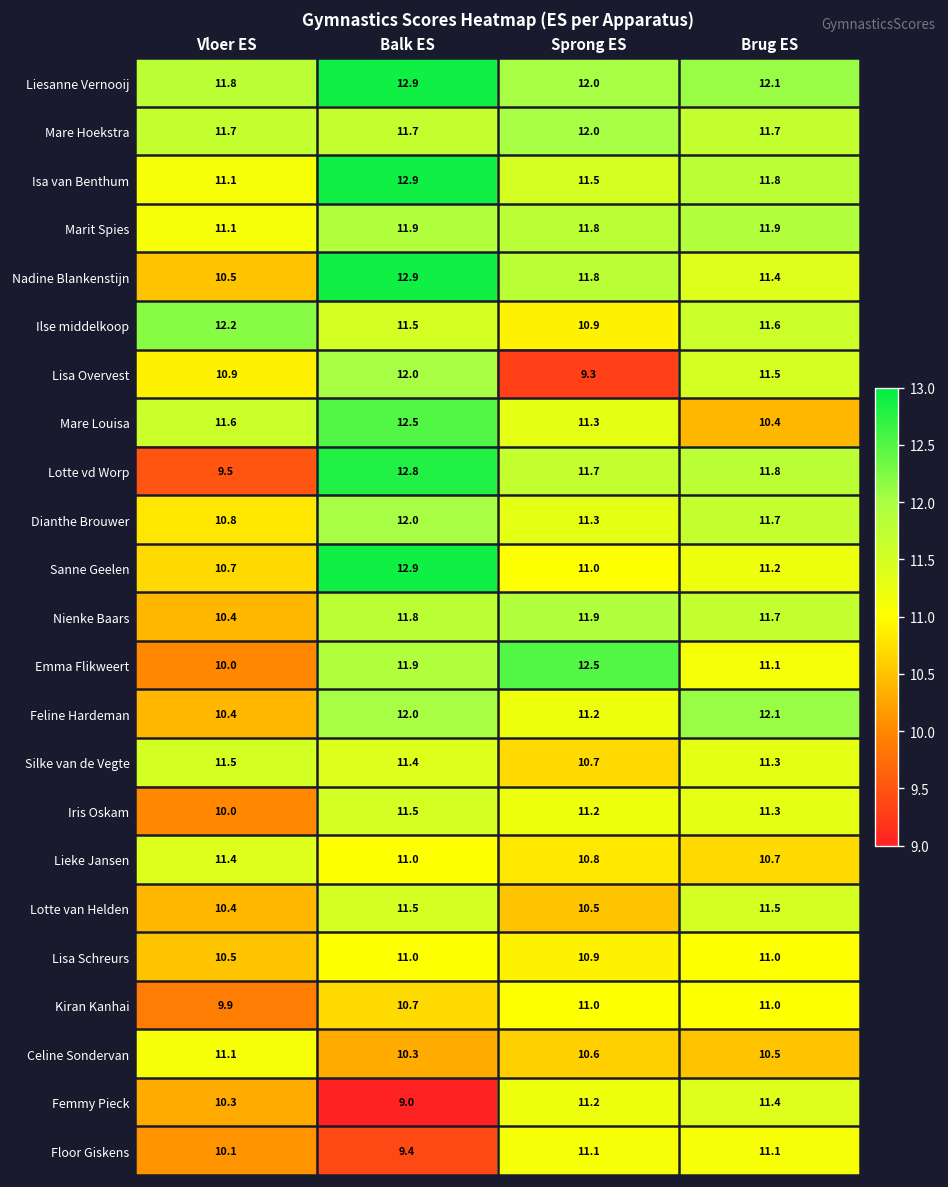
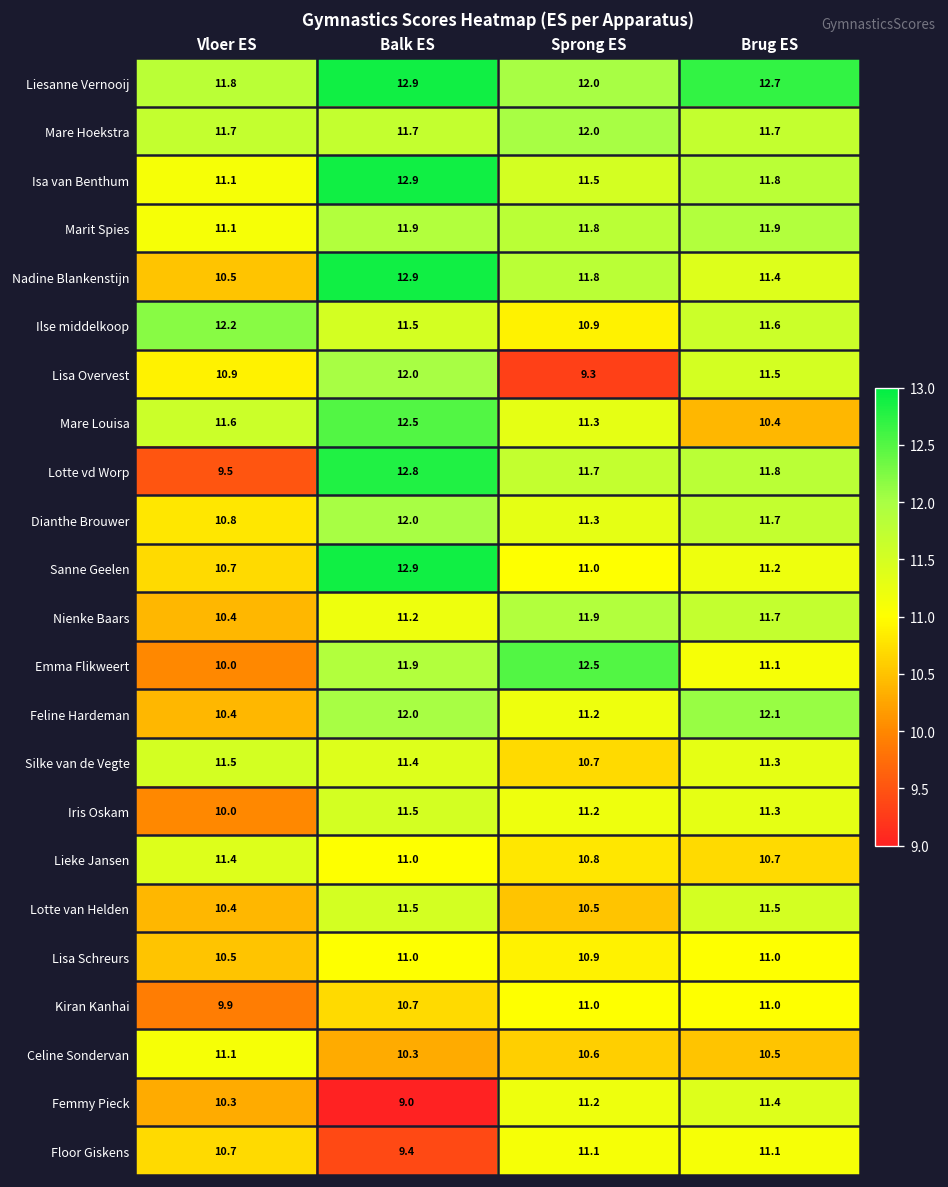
Liesanne Vernooij, Brug ES: 12.1 -> 12.7
Nienke Baars, Balk ES: 11.8 -> 11.2
Floor Giskens, Vloer ES: 10.1 -> 10.7
